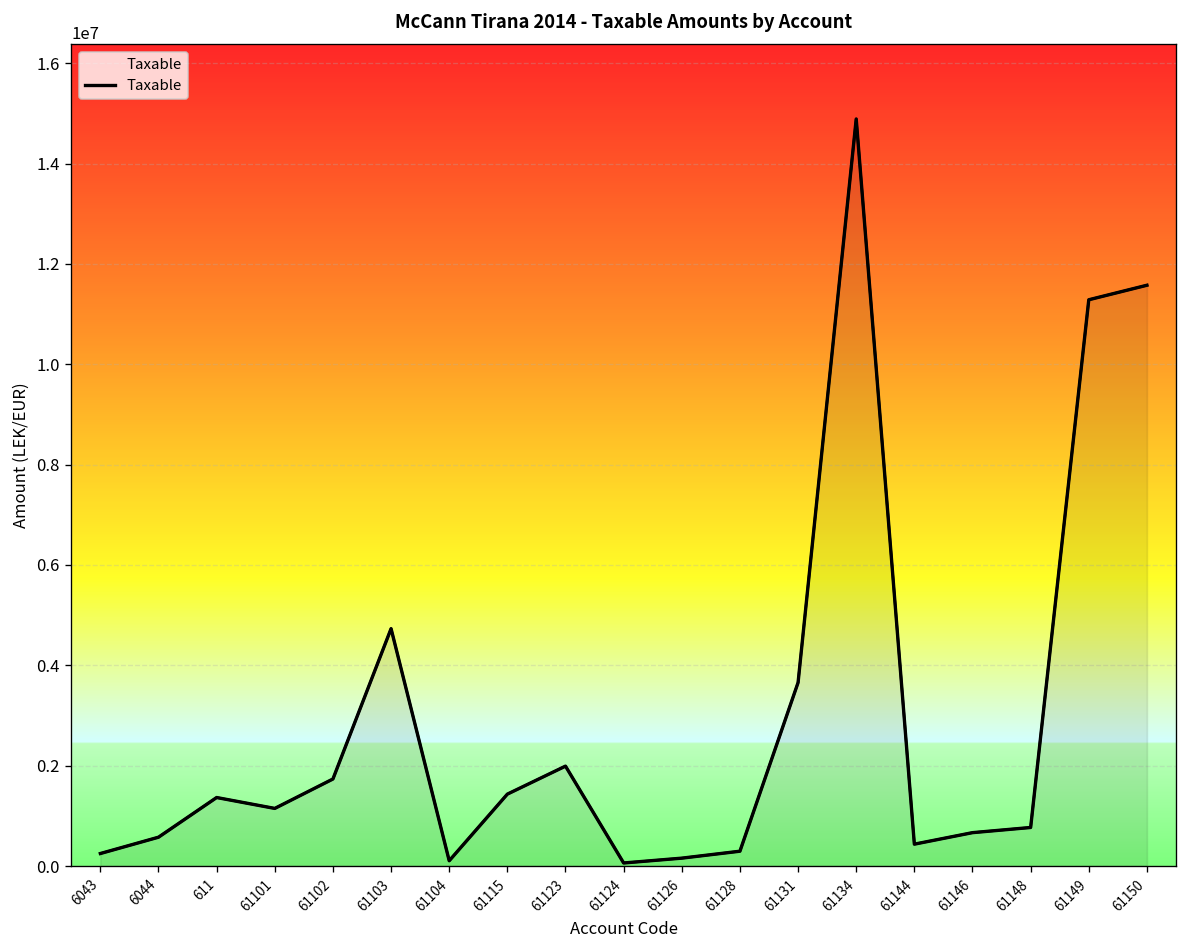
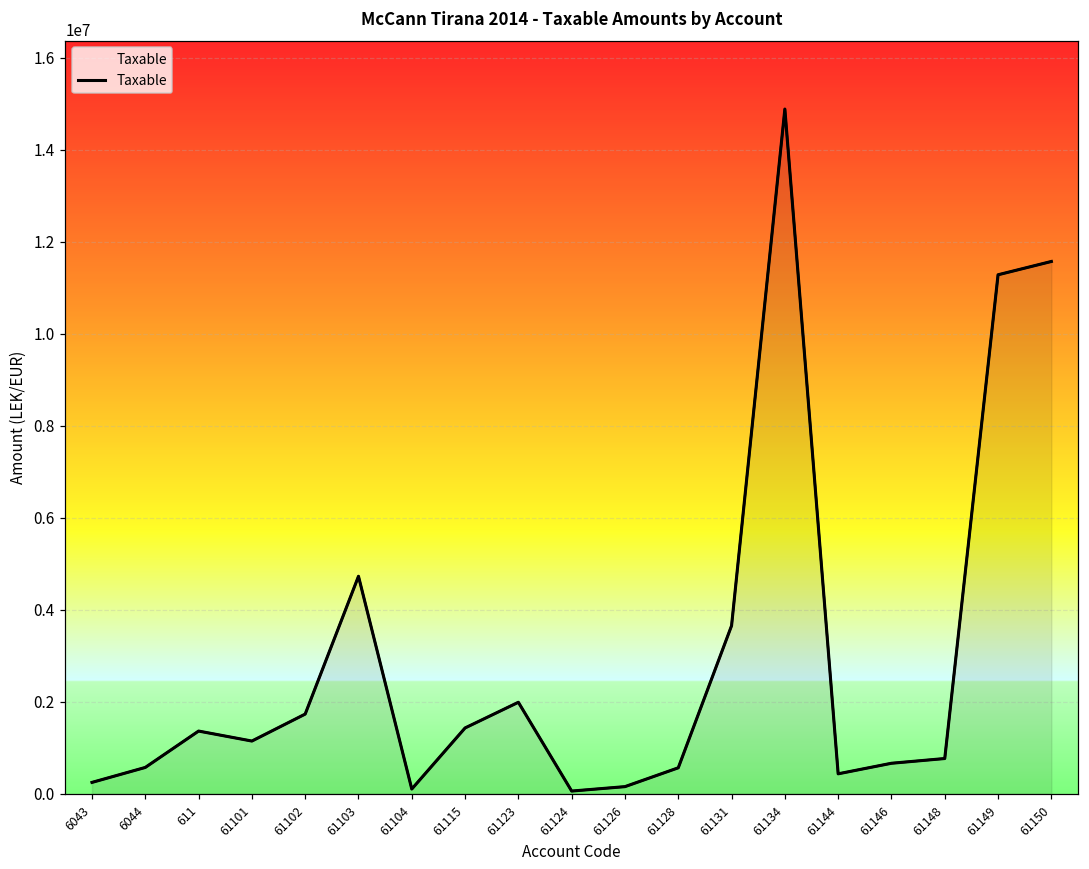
61128: 300000 -> 600000
